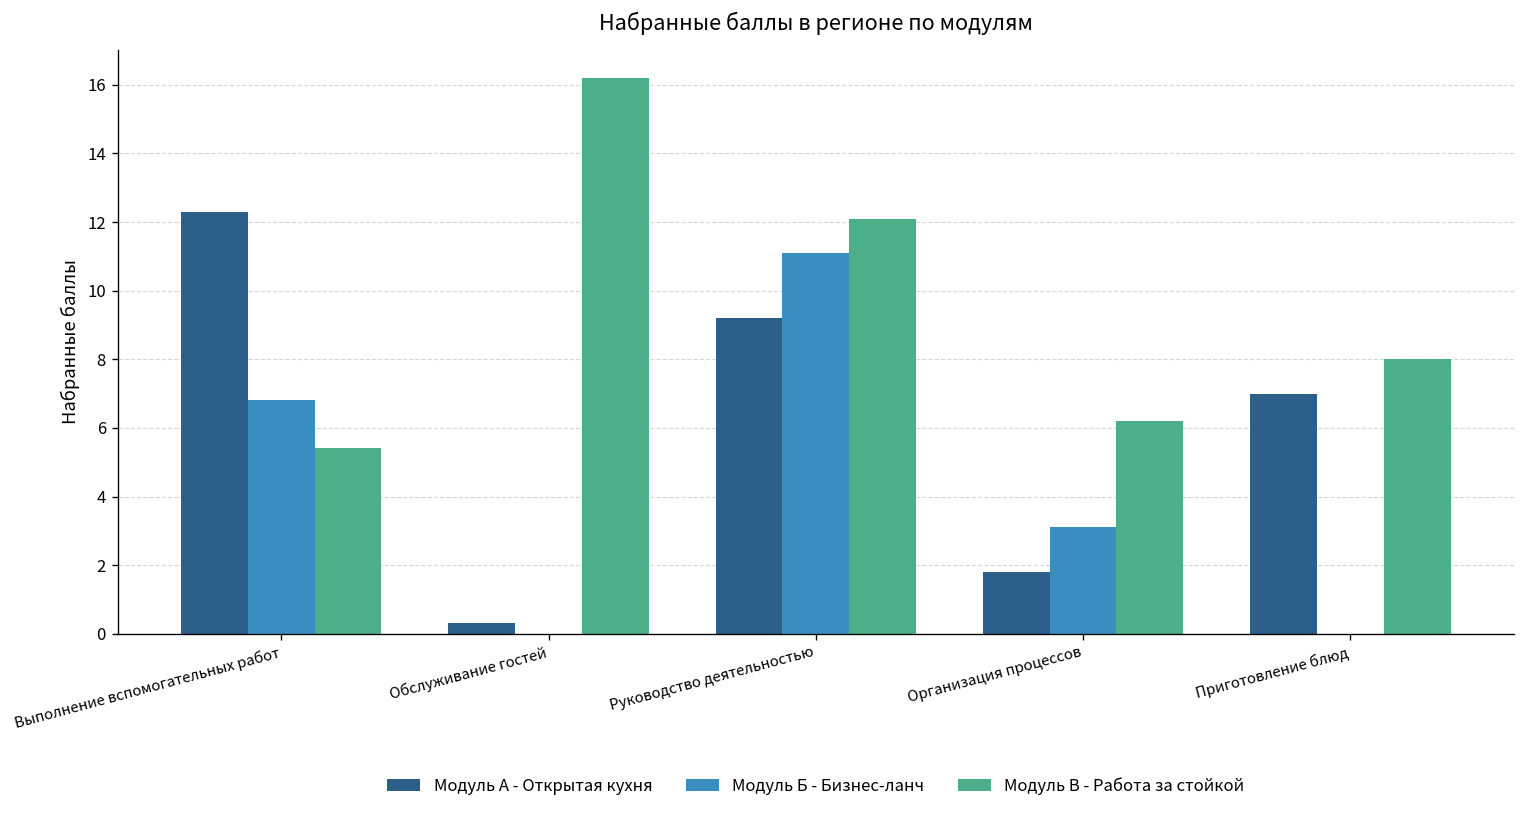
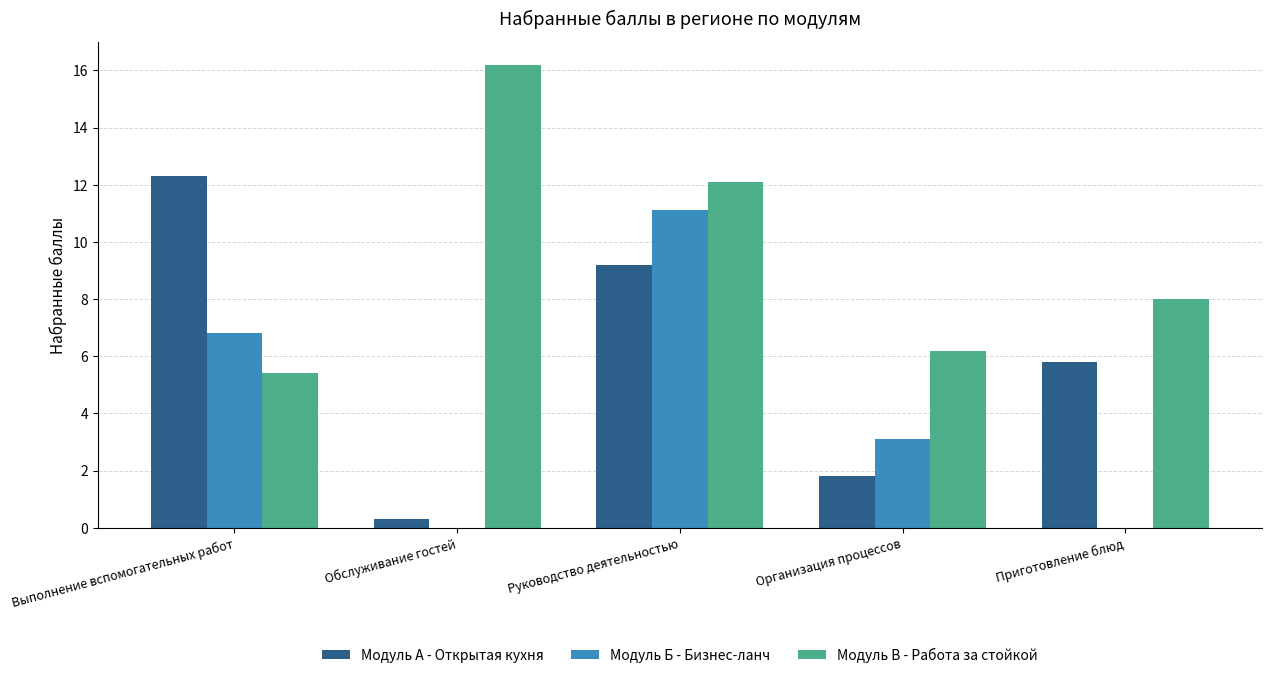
Модуль А - Открытая кухня, Приготовление блюд: 7.0 -> 5.8
